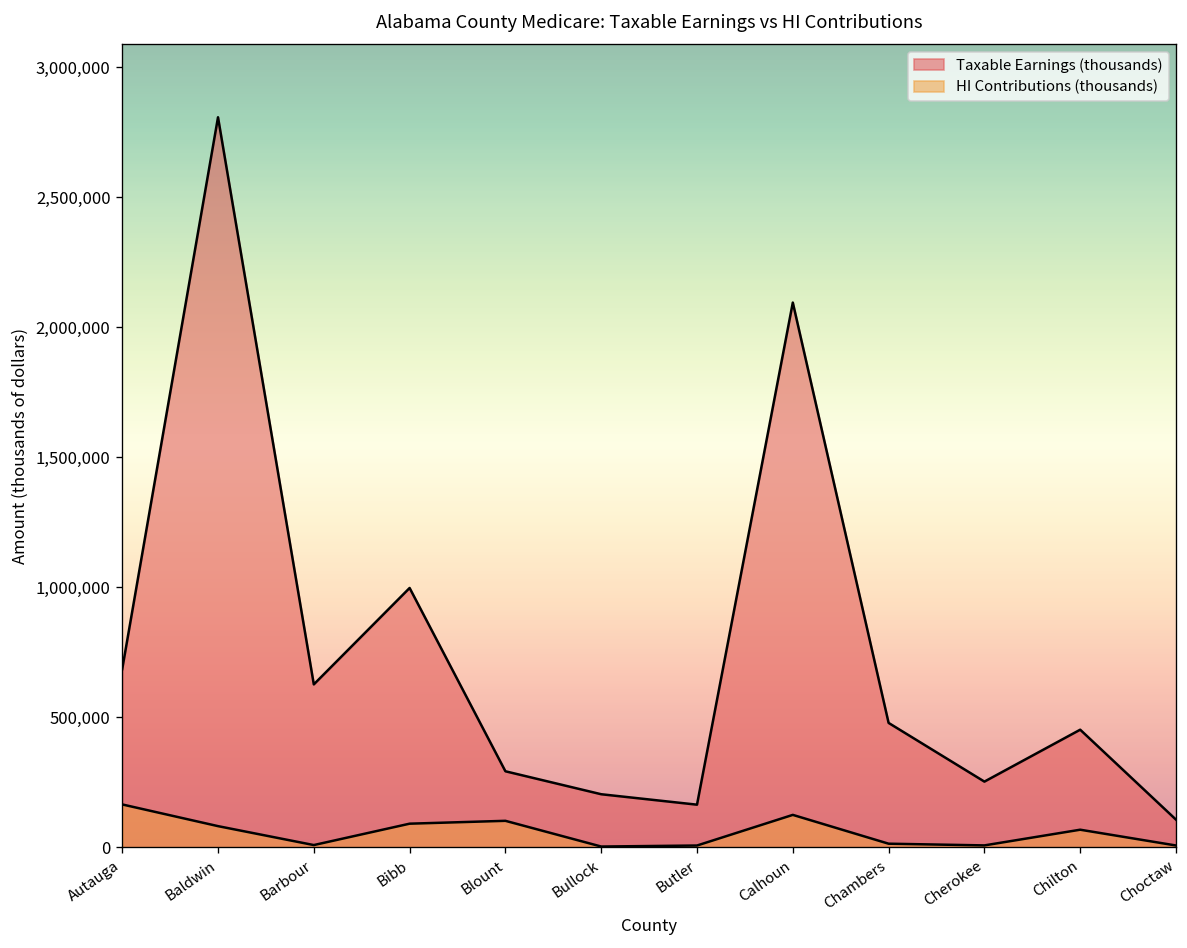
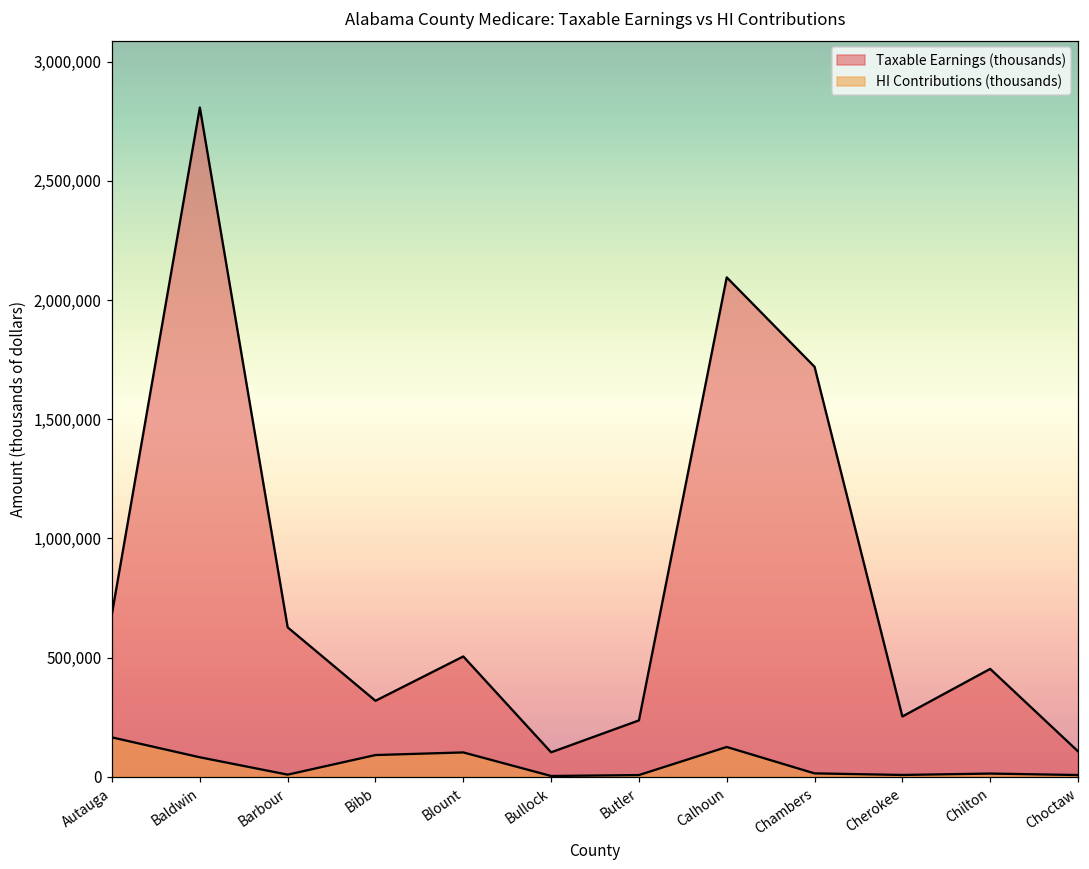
Taxable Earnings (thousands), Bibb: 1,000,000 -> 320,000
Taxable Earnings (thousands), Blount: 290,000 -> 500,000
Taxable Earnings (thousands), Bullock: 200,000 -> 100,000
Taxable Earnings (thousands), Butler: 160,000 -> 240,000
Taxable Earnings (thousands), Chambers: 480,000 -> 1,720,000
HI Contributions (thousands), Chilton: 70,000 -> 10,000
